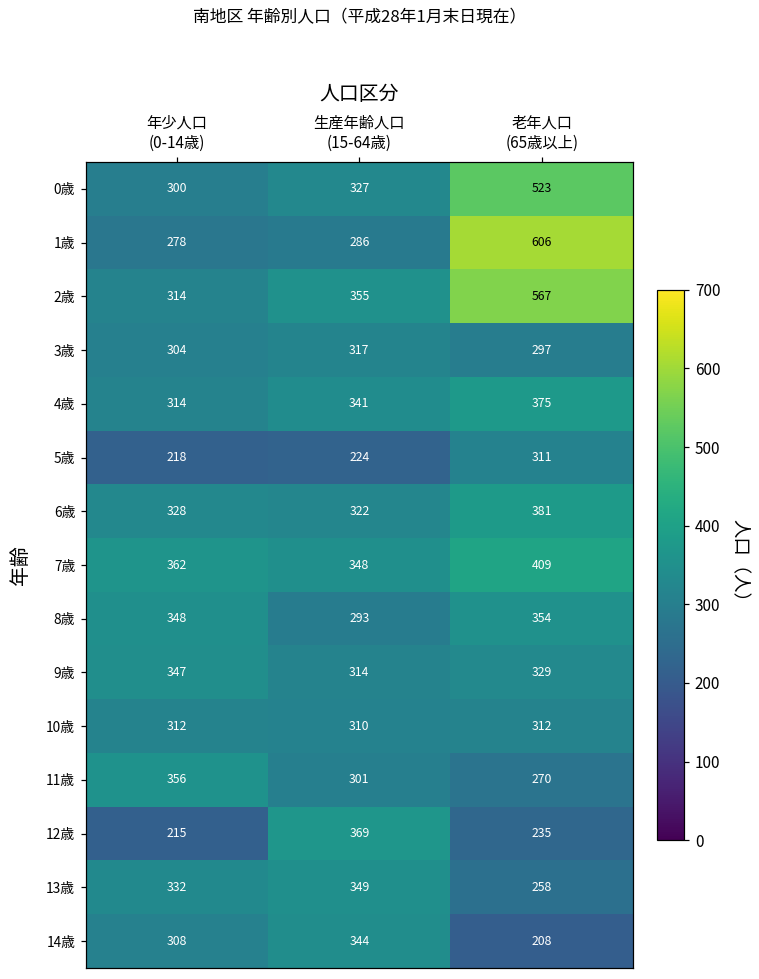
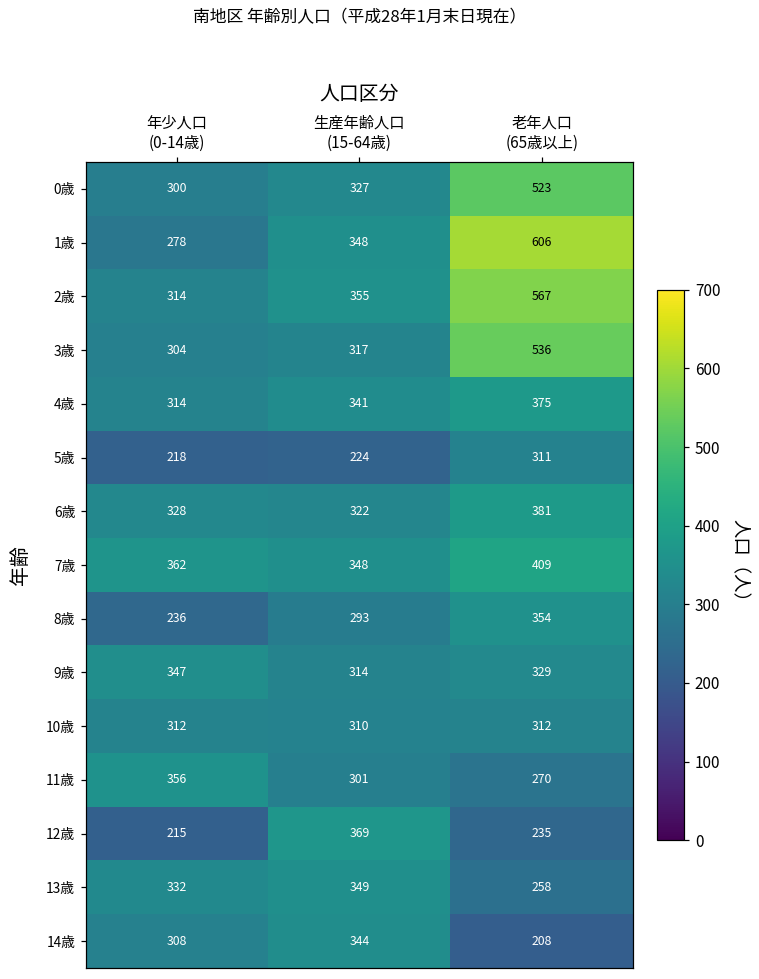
1歳, 生産年齢人口 (15-64歳): 286 -> 348
3歳, 老年人口 (65歳以上): 297 -> 536
8歳, 年少人口 (0-14歳): 348 -> 236
